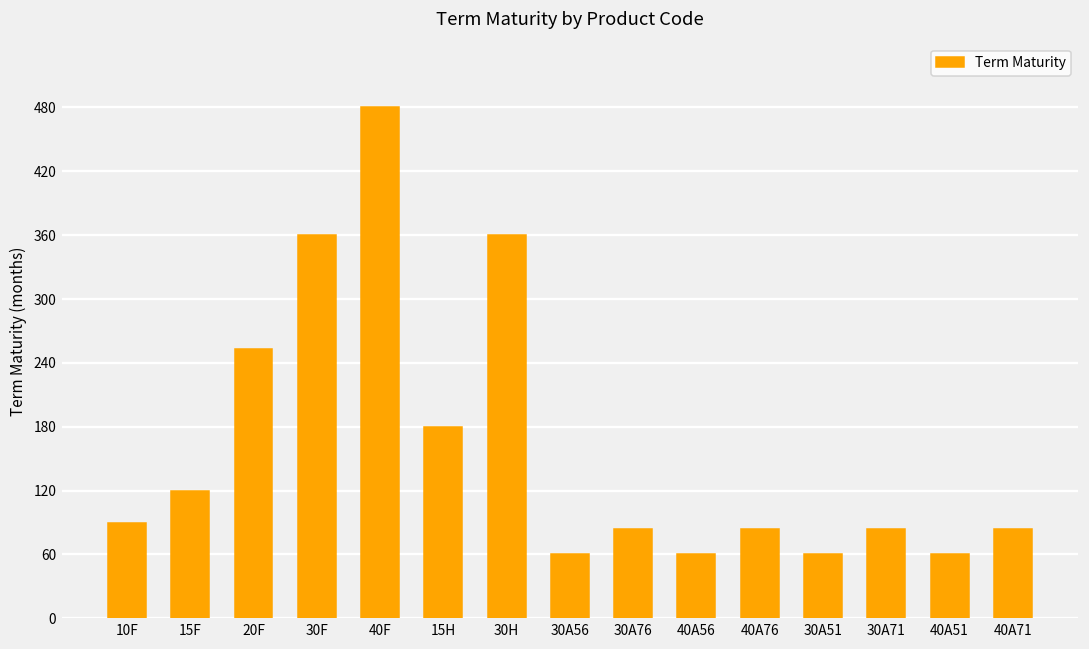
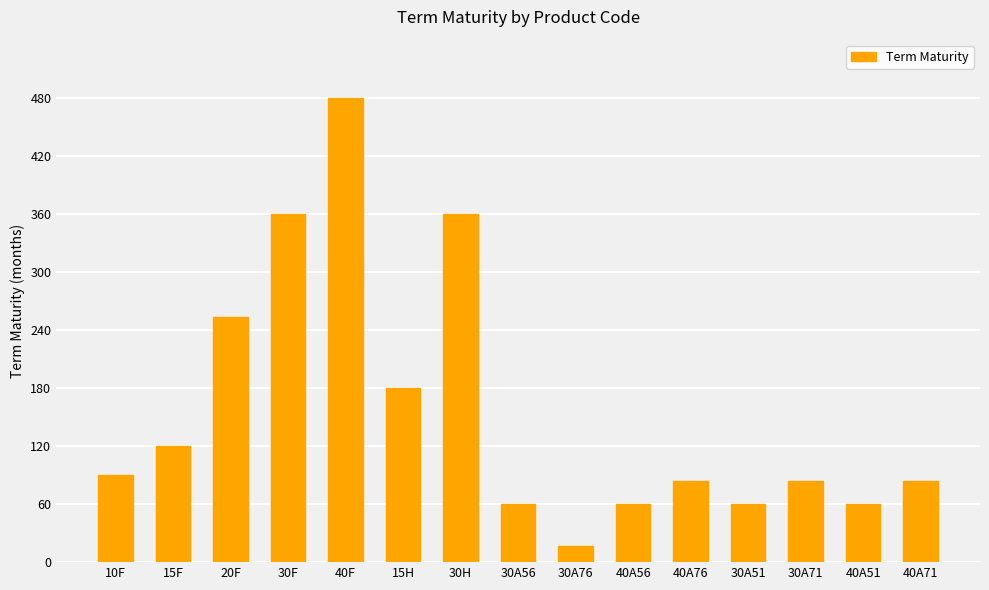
30A76: 80 -> 20
